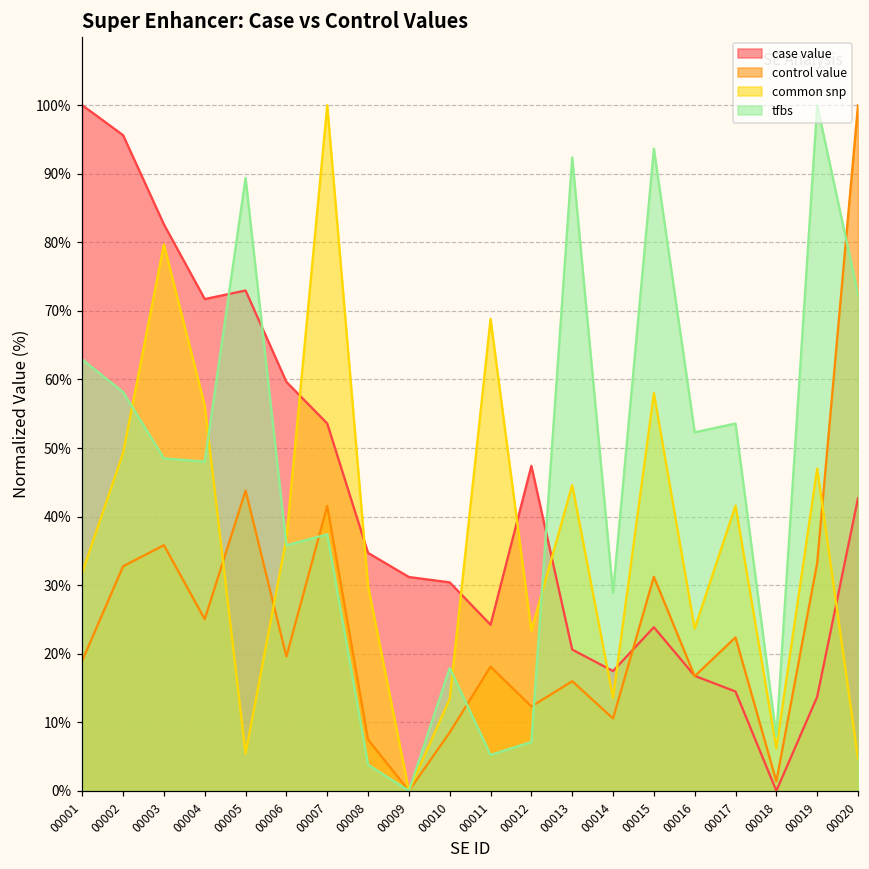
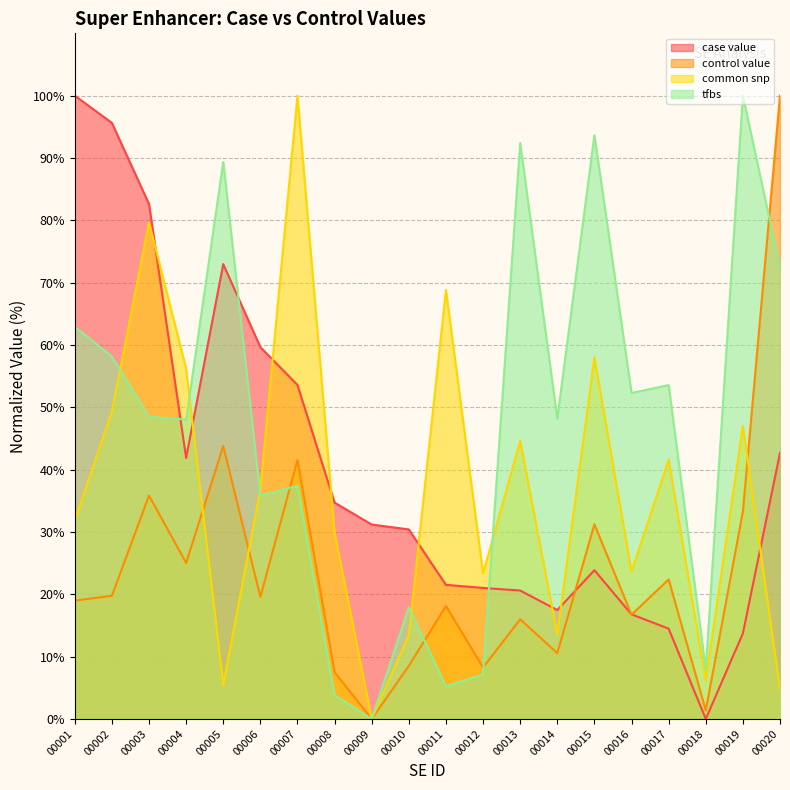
control value, 00002: 33% -> 20%
case value, 00004: 72% -> 42%
case value, 00011: 24% -> 22%
case value, 00012: 47% -> 21%
control value, 00012: 12% -> 8%
tfbs, 00014: 29% -> 48%
